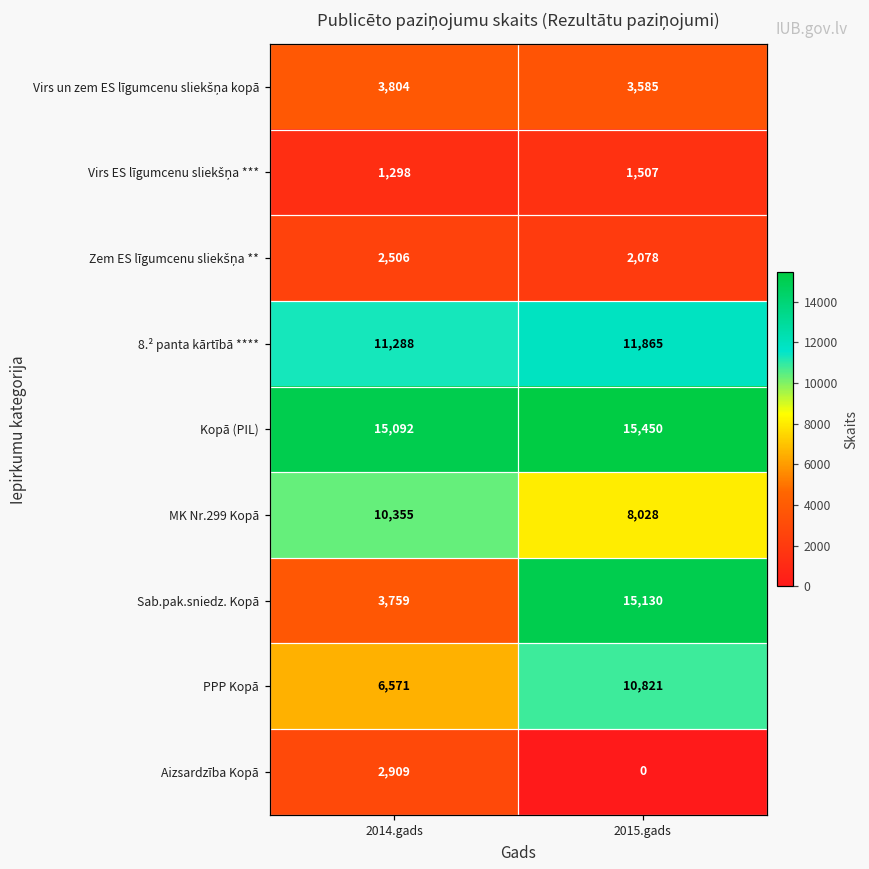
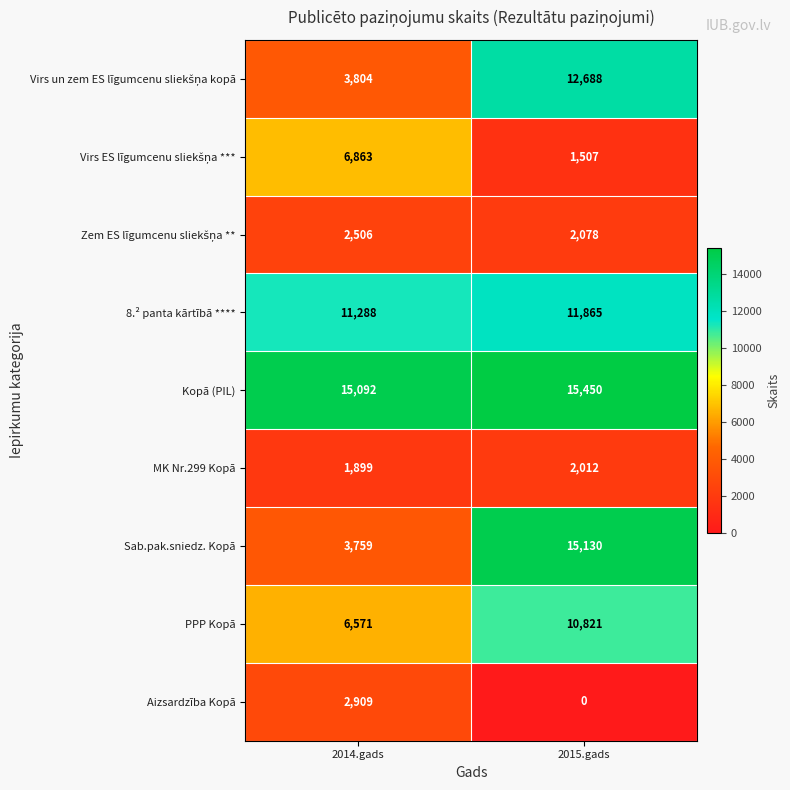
Virs un zem ES līgumcenu sliekšņa kopā, 2015.gads: 3,585 -> 12,688
Virs ES līgumcenu sliekšņa ***, 2014.gads: 1,298 -> 6,863
MK Nr.299 Kopā, 2014.gads: 10,355 -> 1,899
MK Nr.299 Kopā, 2015.gads: 8,028 -> 2,012
